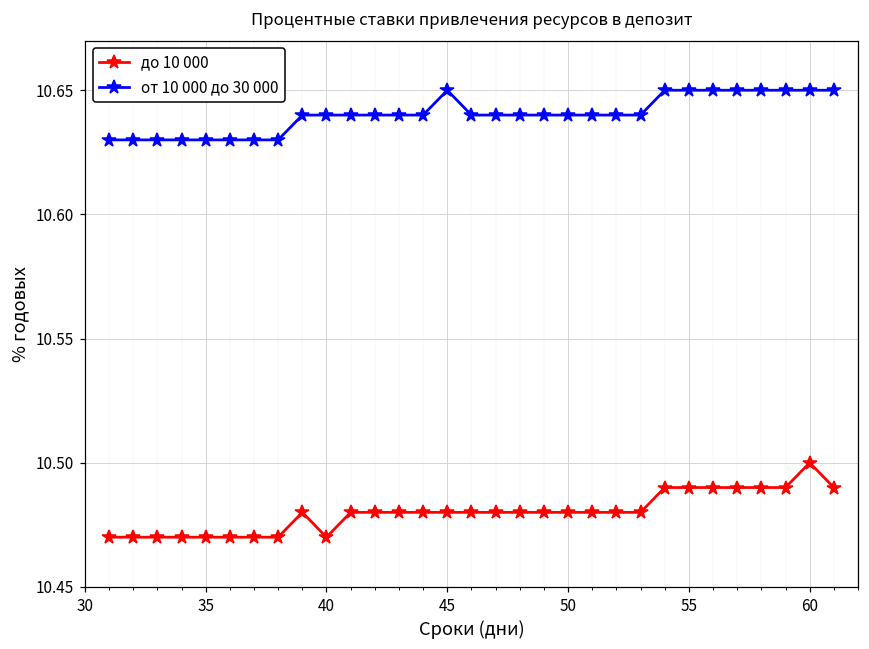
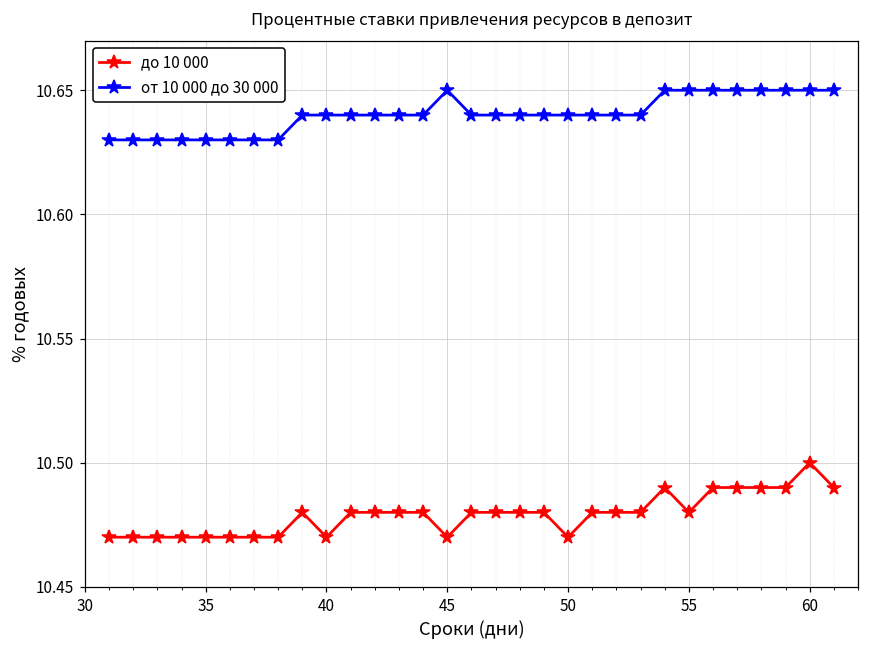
до 10 000, 45: 10.48 -> 10.47
до 10 000, 50: 10.48 -> 10.47
до 10 000, 55: 10.49 -> 10.48
